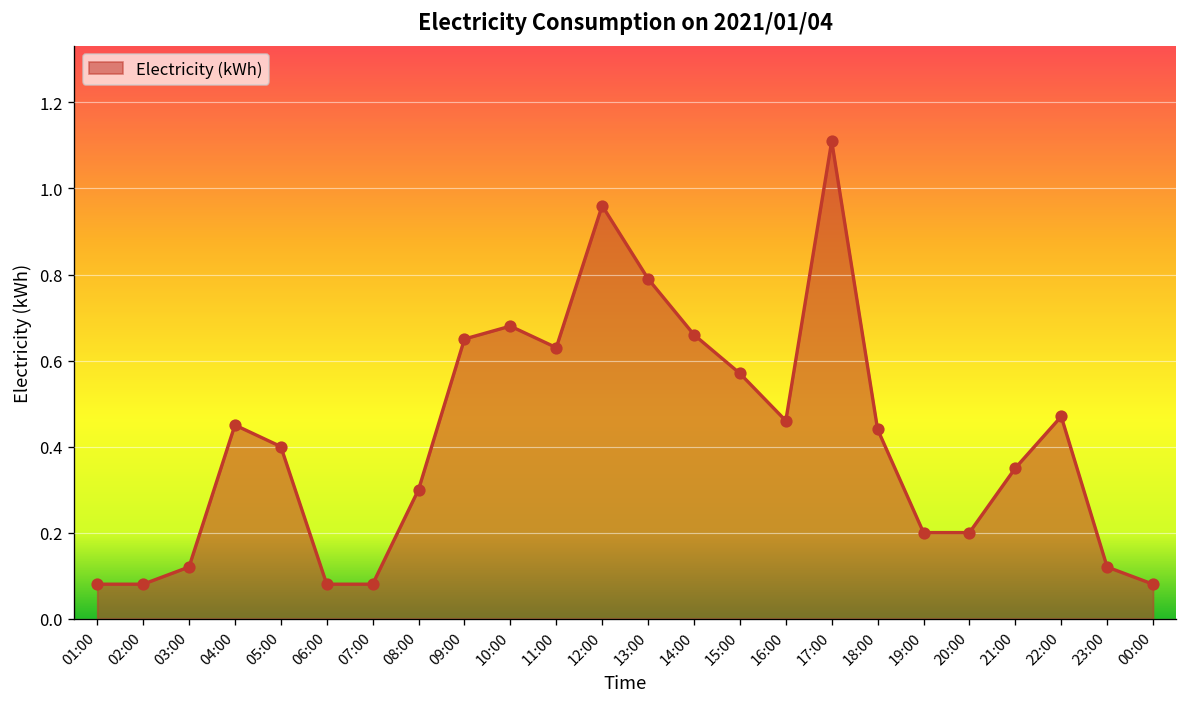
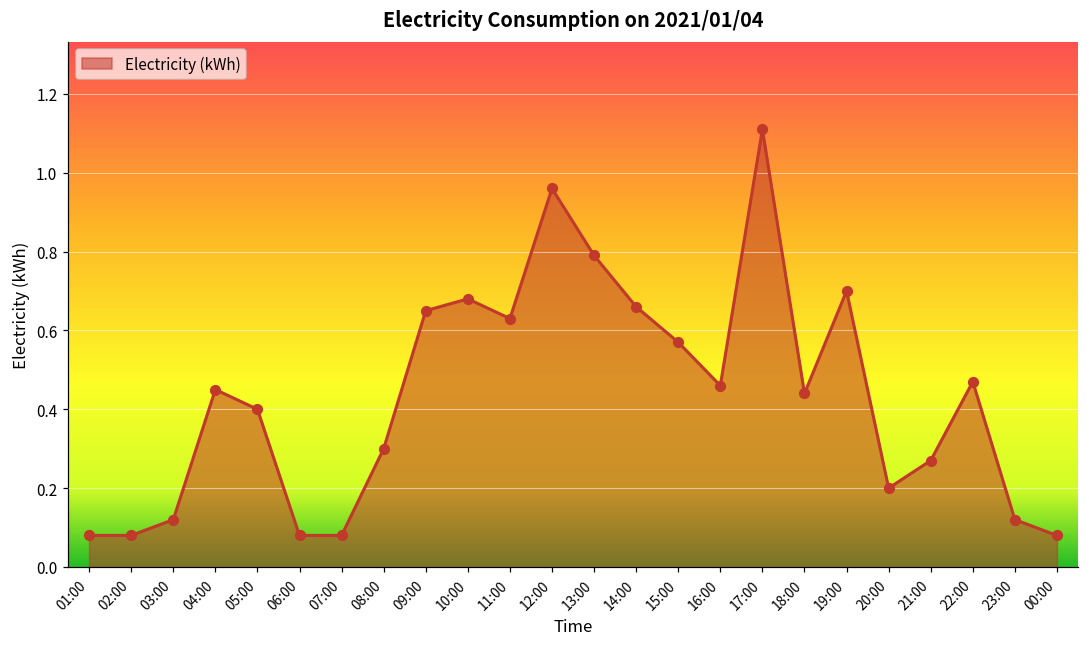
19:00: 0.2 -> 0.7
21:00: 0.35 -> 0.27
